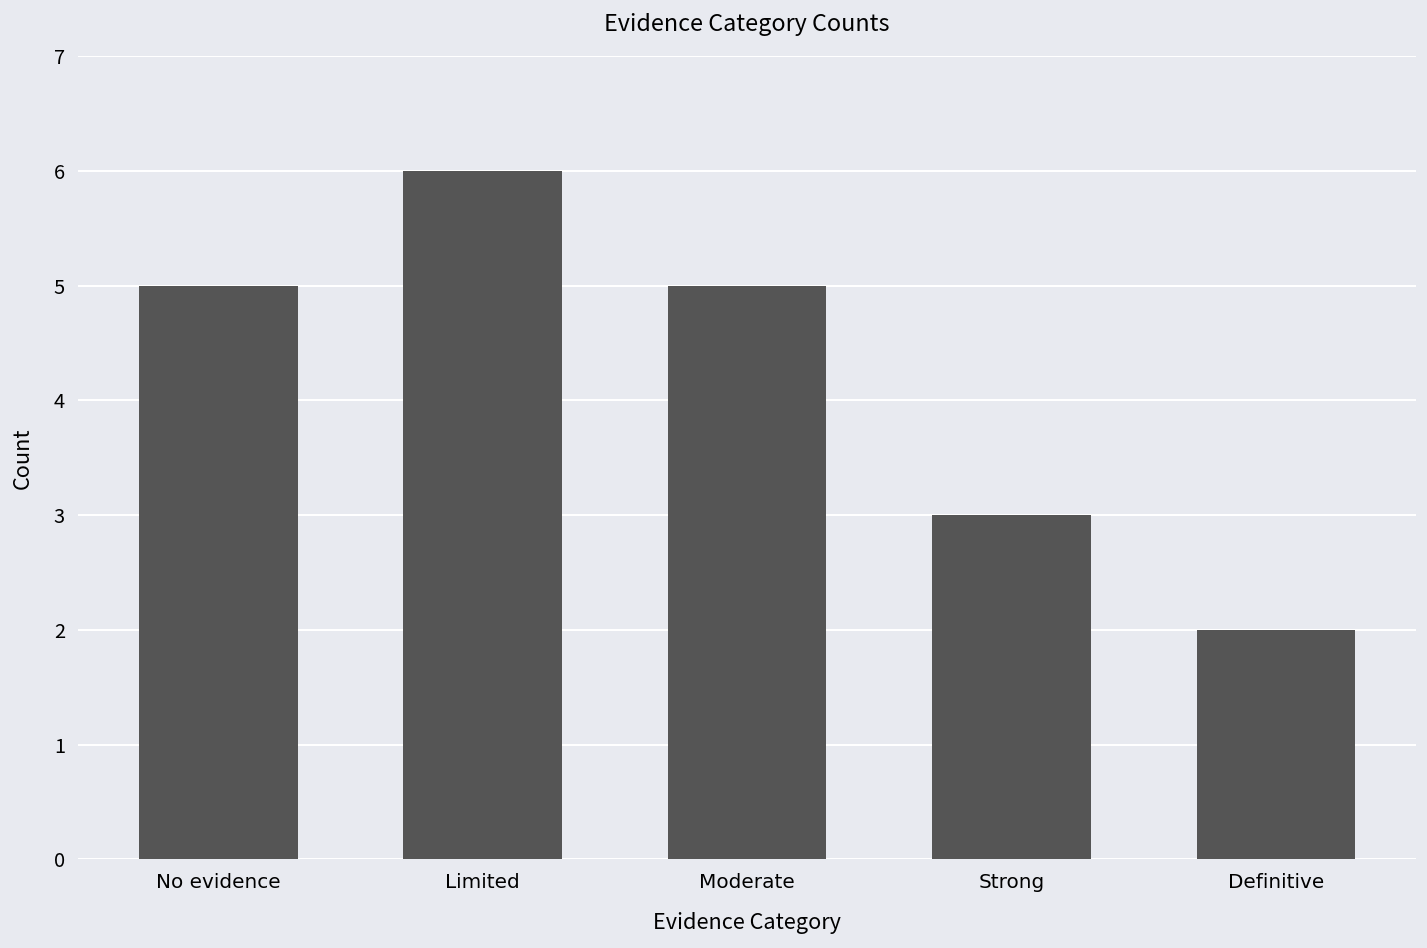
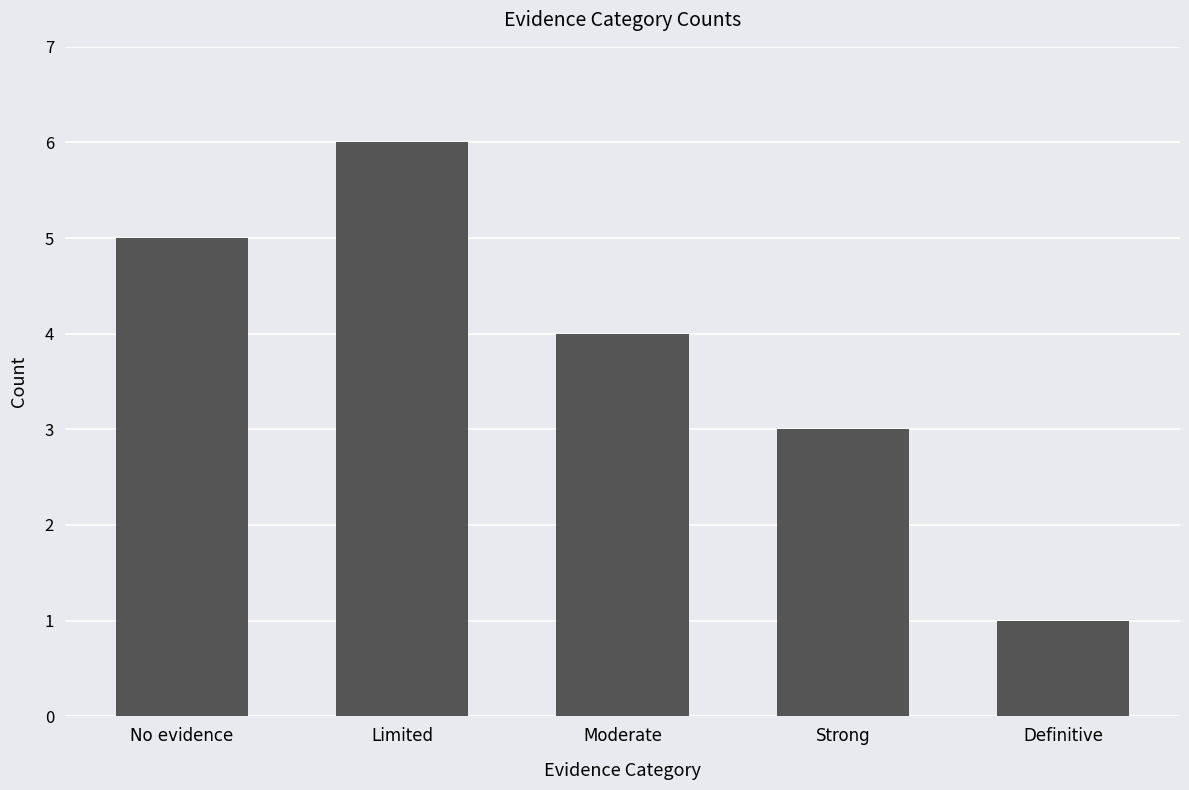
Moderate: 5 -> 4
Definitive: 2 -> 1
